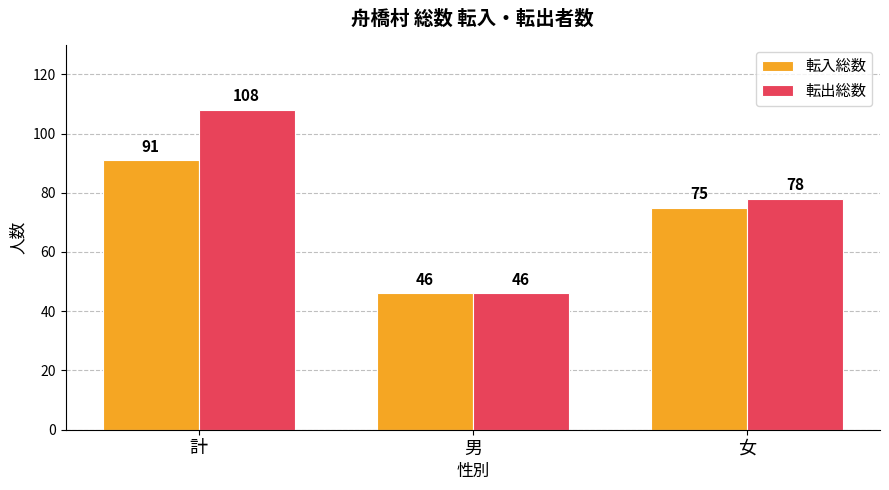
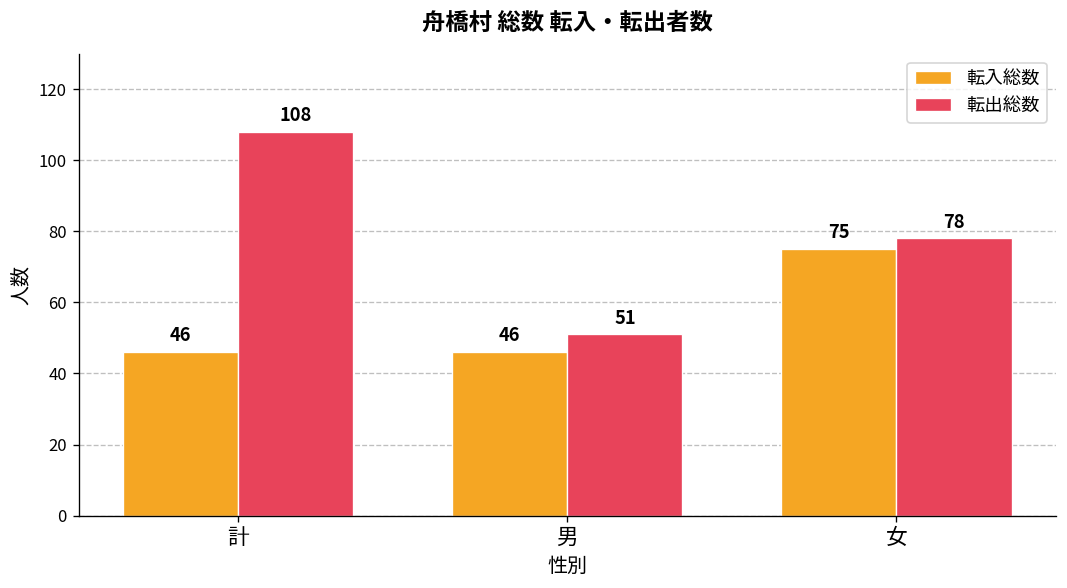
転入総数, 計: 91 -> 46
転出総数, 男: 46 -> 51
